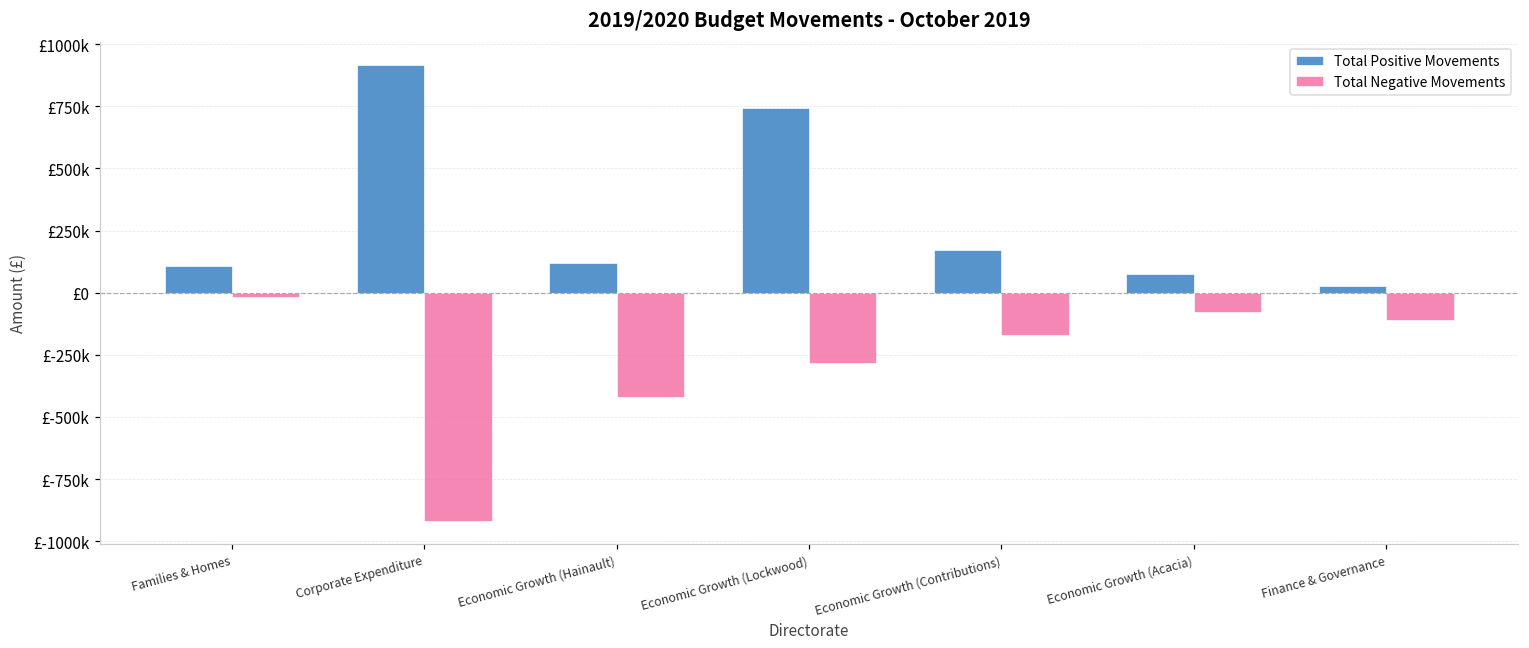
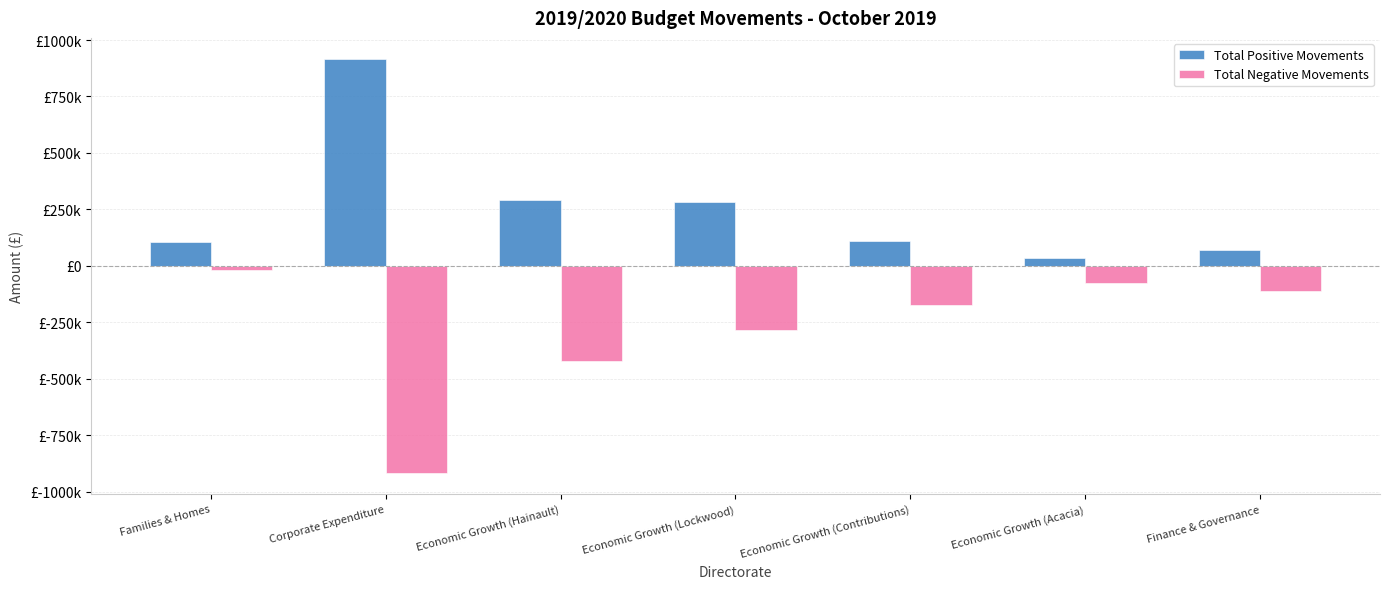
Total Positive Movements, Economic Growth (Hainault): £120000 -> £290000
Total Positive Movements, Economic Growth (Lockwood): £740000 -> £290000
Total Positive Movements, Economic Growth (Contributions): £170000 -> £110000
Total Positive Movements, Economic Growth (Acacia): £80000 -> £30000
Total Positive Movements, Finance & Governance: £30000 -> £70000
